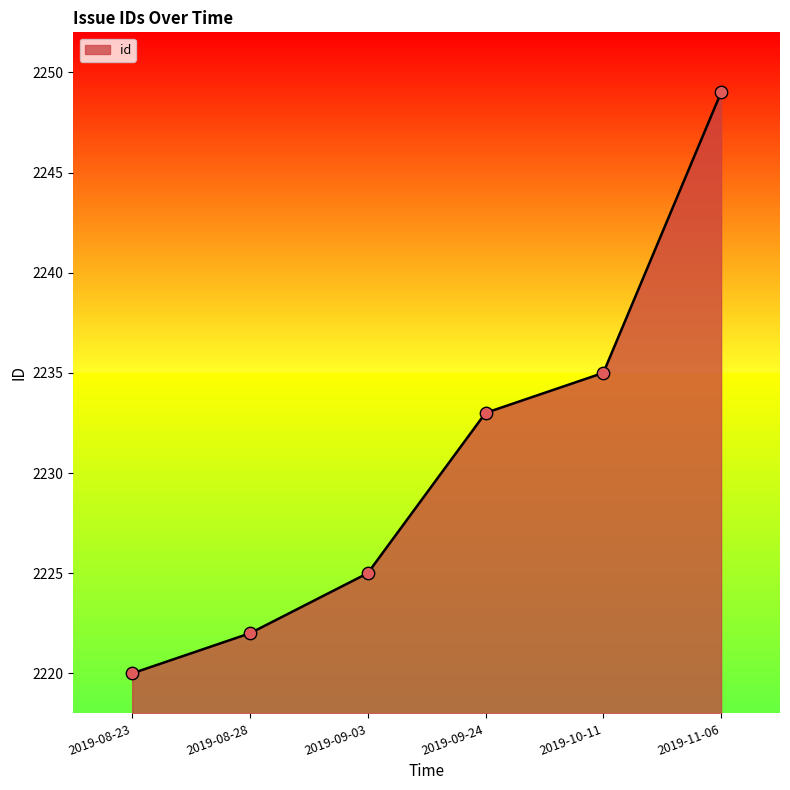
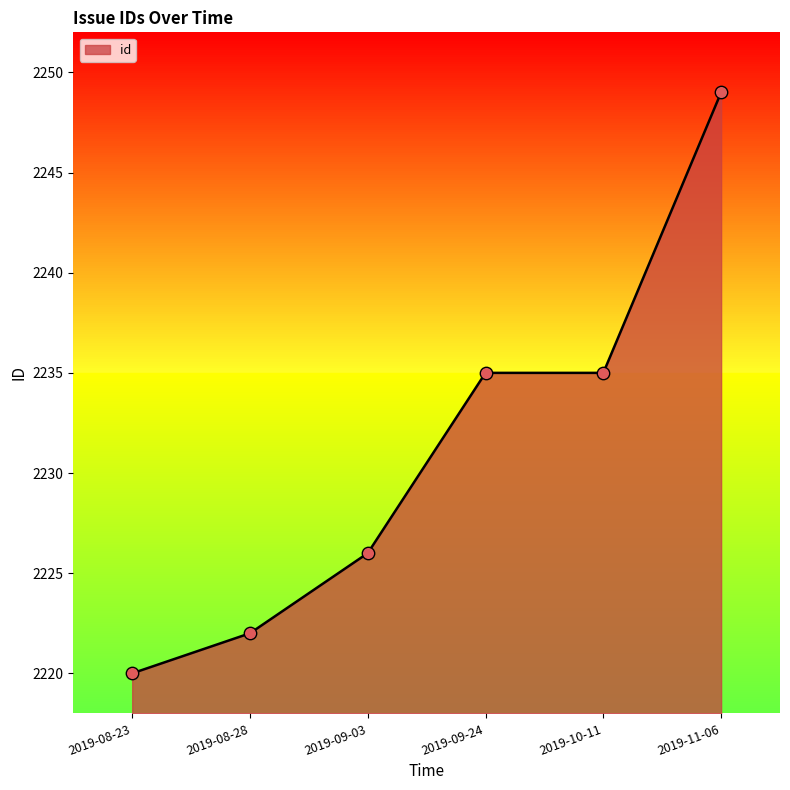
2019-09-03: 2225 -> 2226
2019-09-24: 2233 -> 2235
